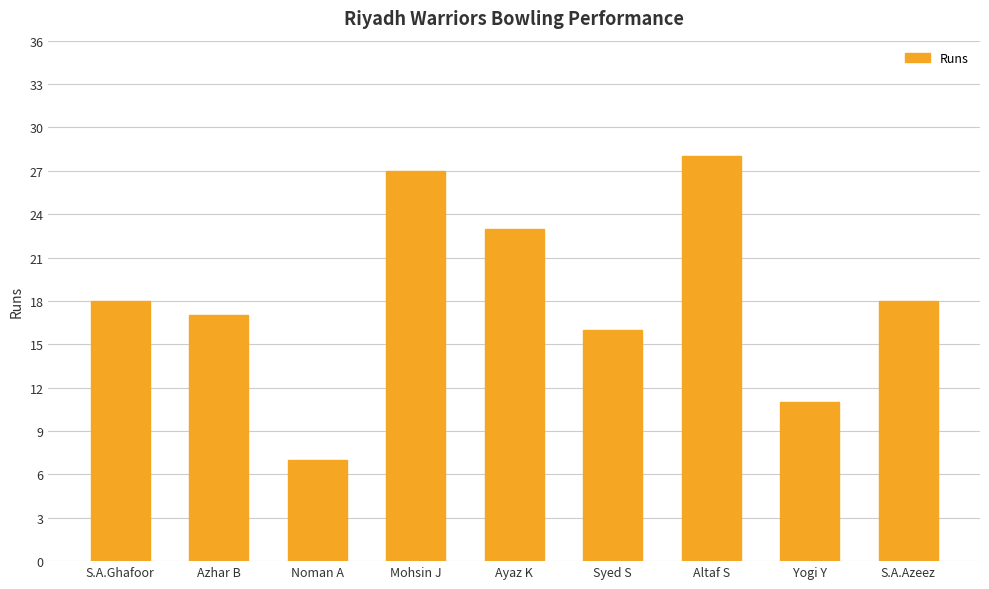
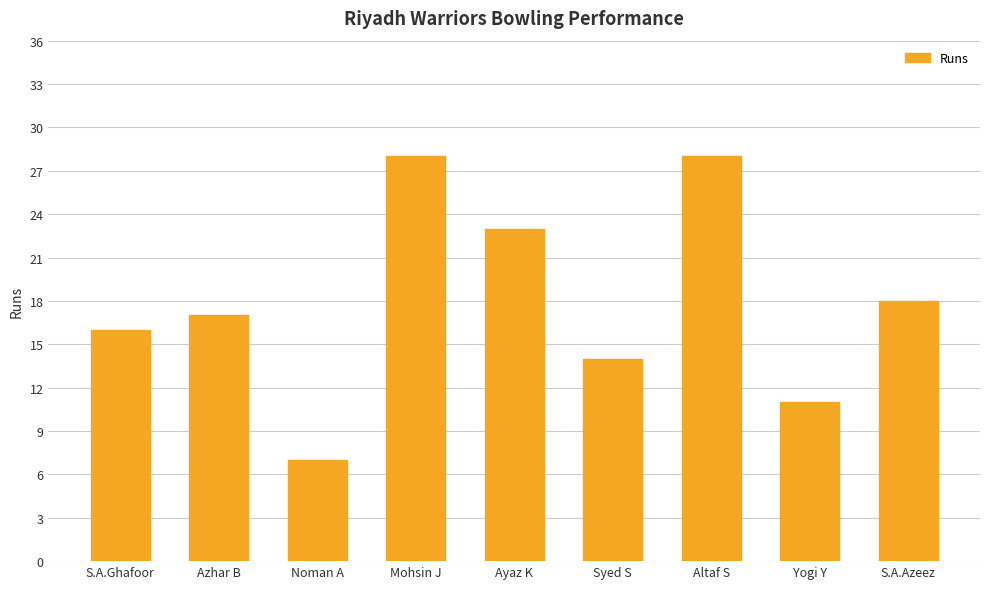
S.A.Ghafoor: 18 -> 16
Mohsin J: 27 -> 28
Syed S: 16 -> 14
